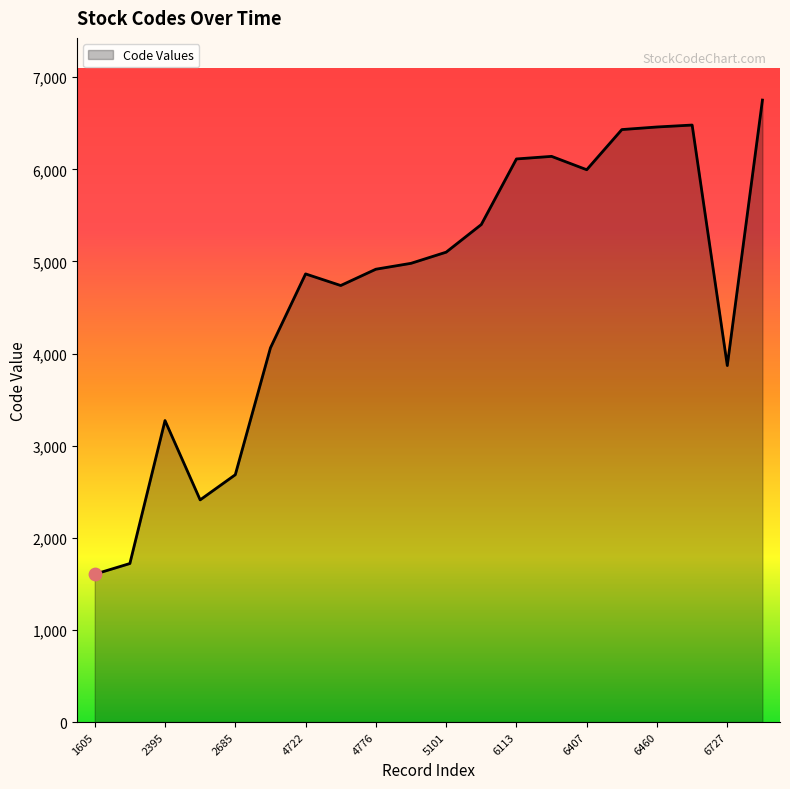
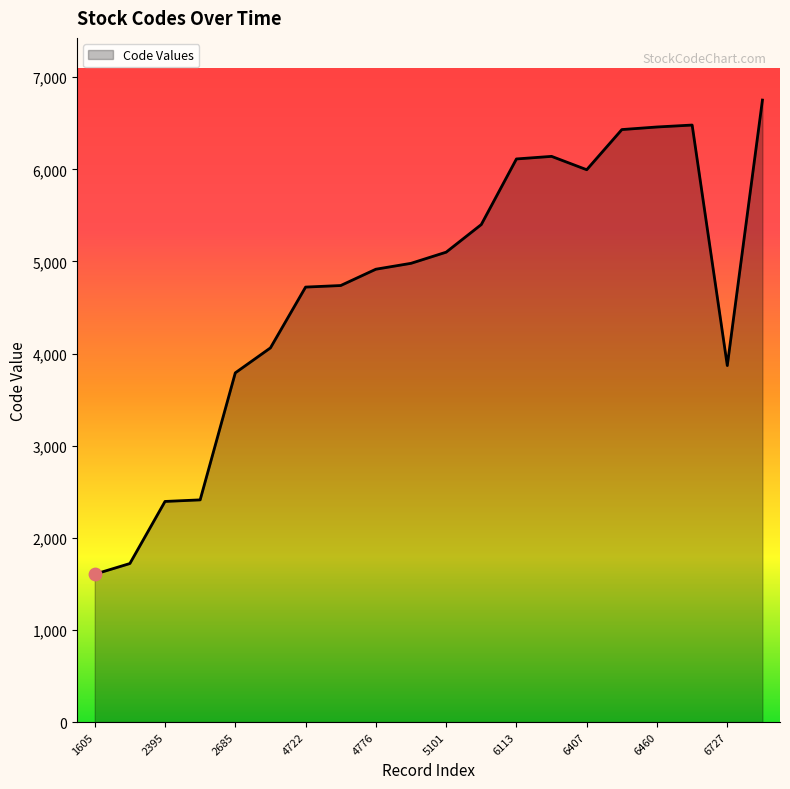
Code Values, 2395: 3,300 -> 2,400
Code Values, 2685: 2,700 -> 3,800
Code Values, 4722: 4,900 -> 4,700
